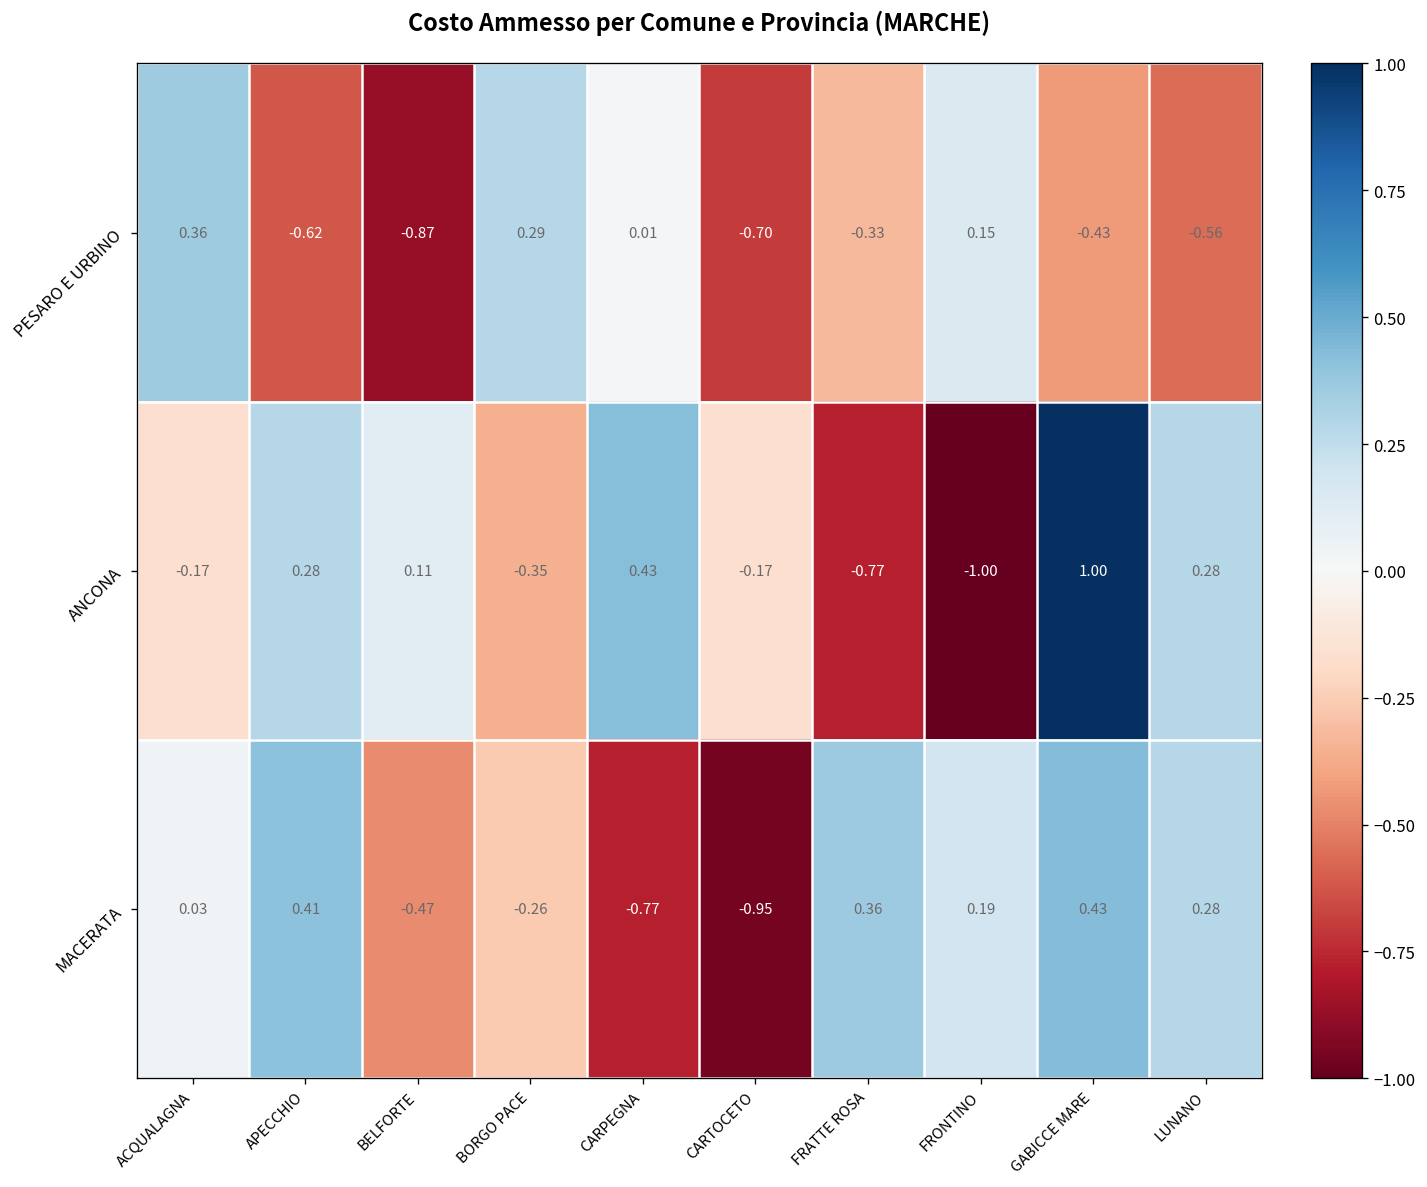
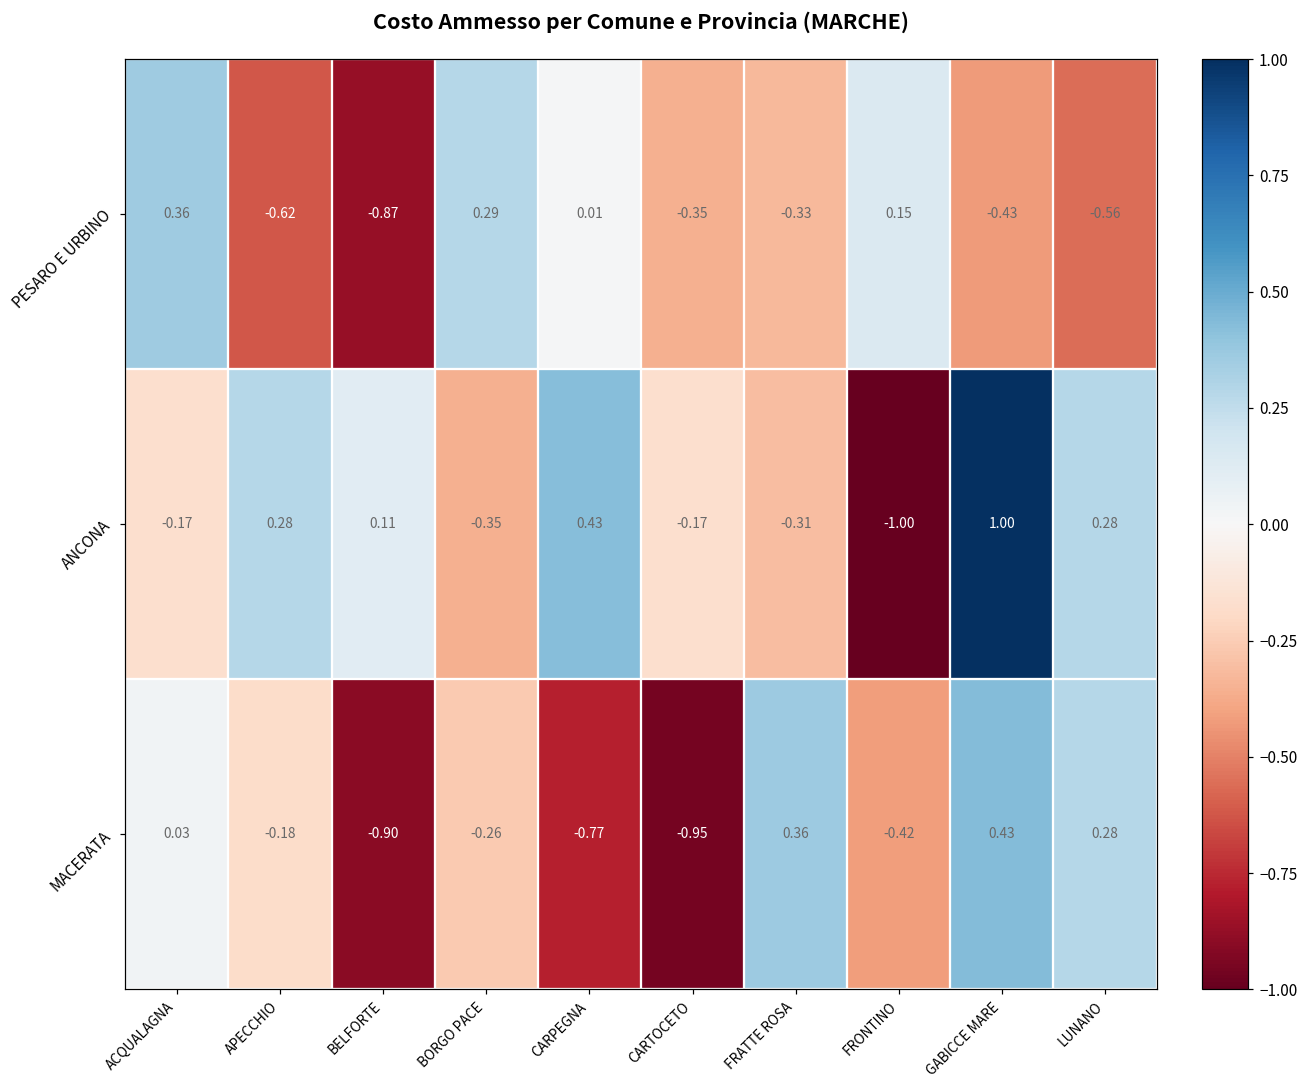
PESARO E URBINO, CARTOCETO: -0.70 -> -0.35
ANCONA, FRATTE ROSA: -0.77 -> -0.31
MACERATA, APECCHIO: 0.41 -> -0.18
MACERATA, BELFORTE: -0.47 -> -0.90
MACERATA, FRONTINO: 0.19 -> -0.42
